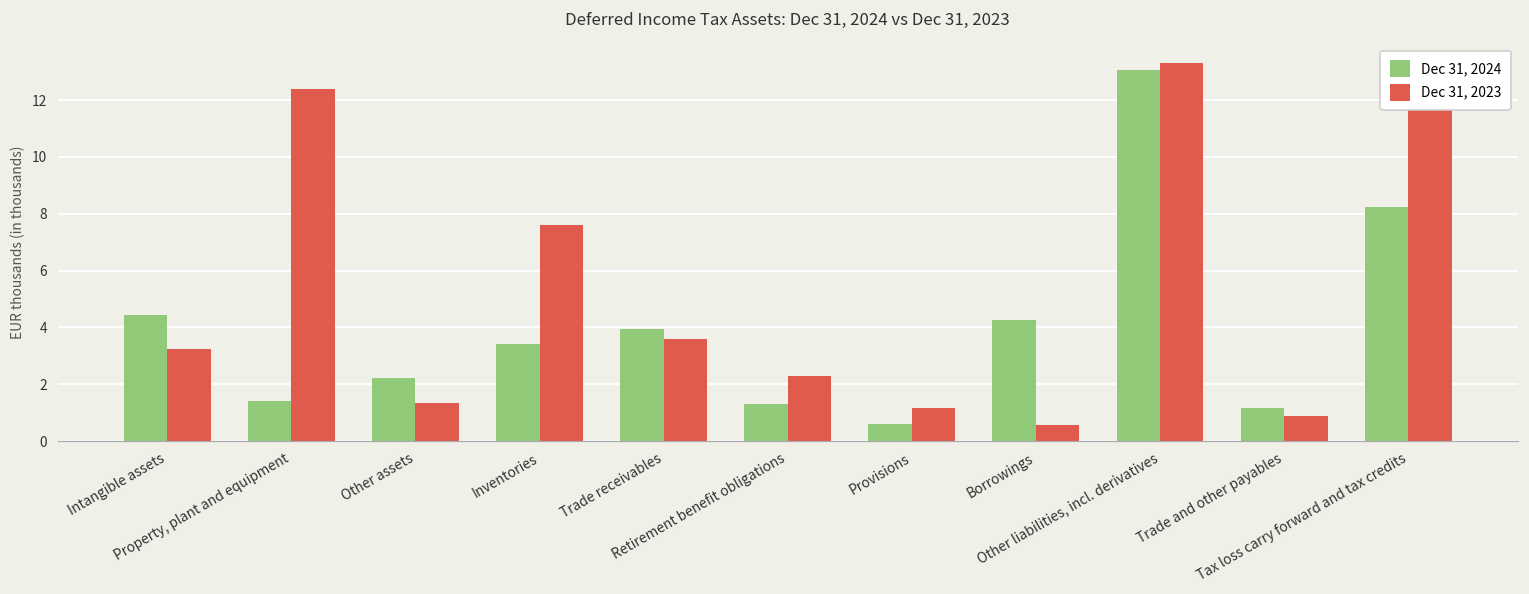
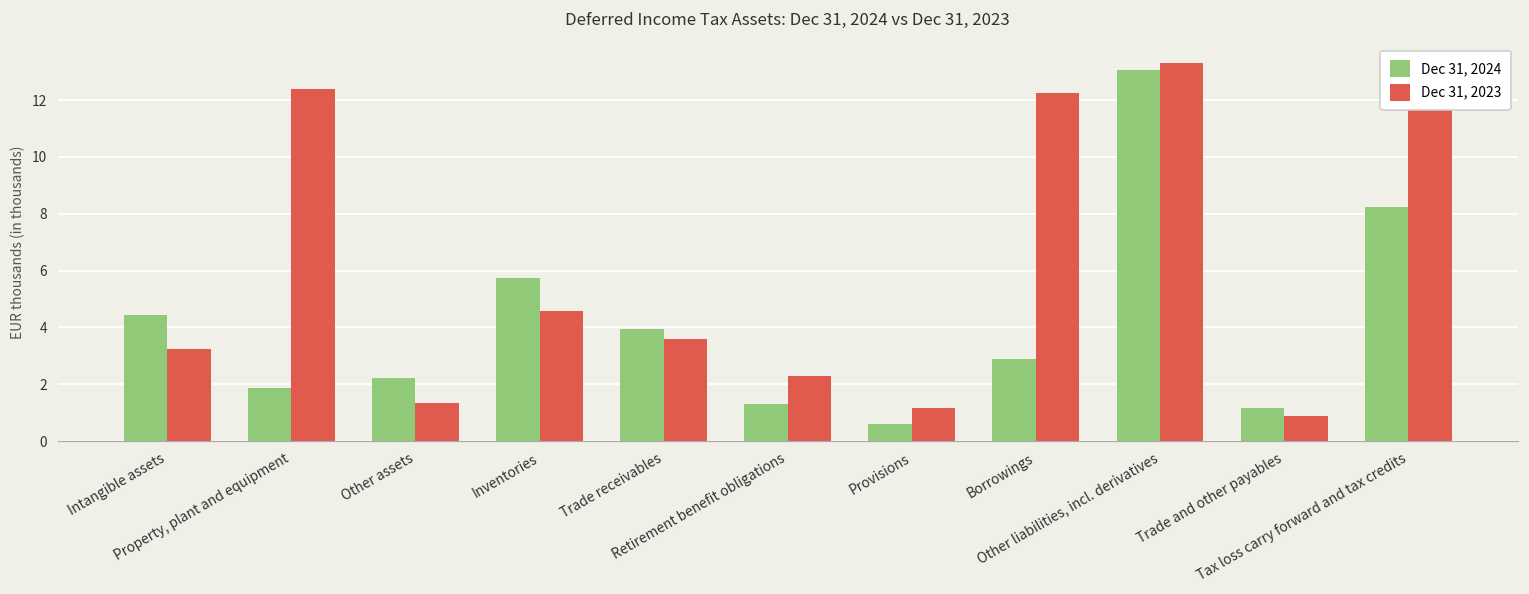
Dec 31, 2024, Property, plant and equipment: 1.4 -> 1.9
Dec 31, 2024, Inventories: 3.4 -> 5.7
Dec 31, 2023, Inventories: 7.6 -> 4.6
Dec 31, 2024, Borrowings: 4.3 -> 2.9
Dec 31, 2023, Borrowings: 0.6 -> 12.3
